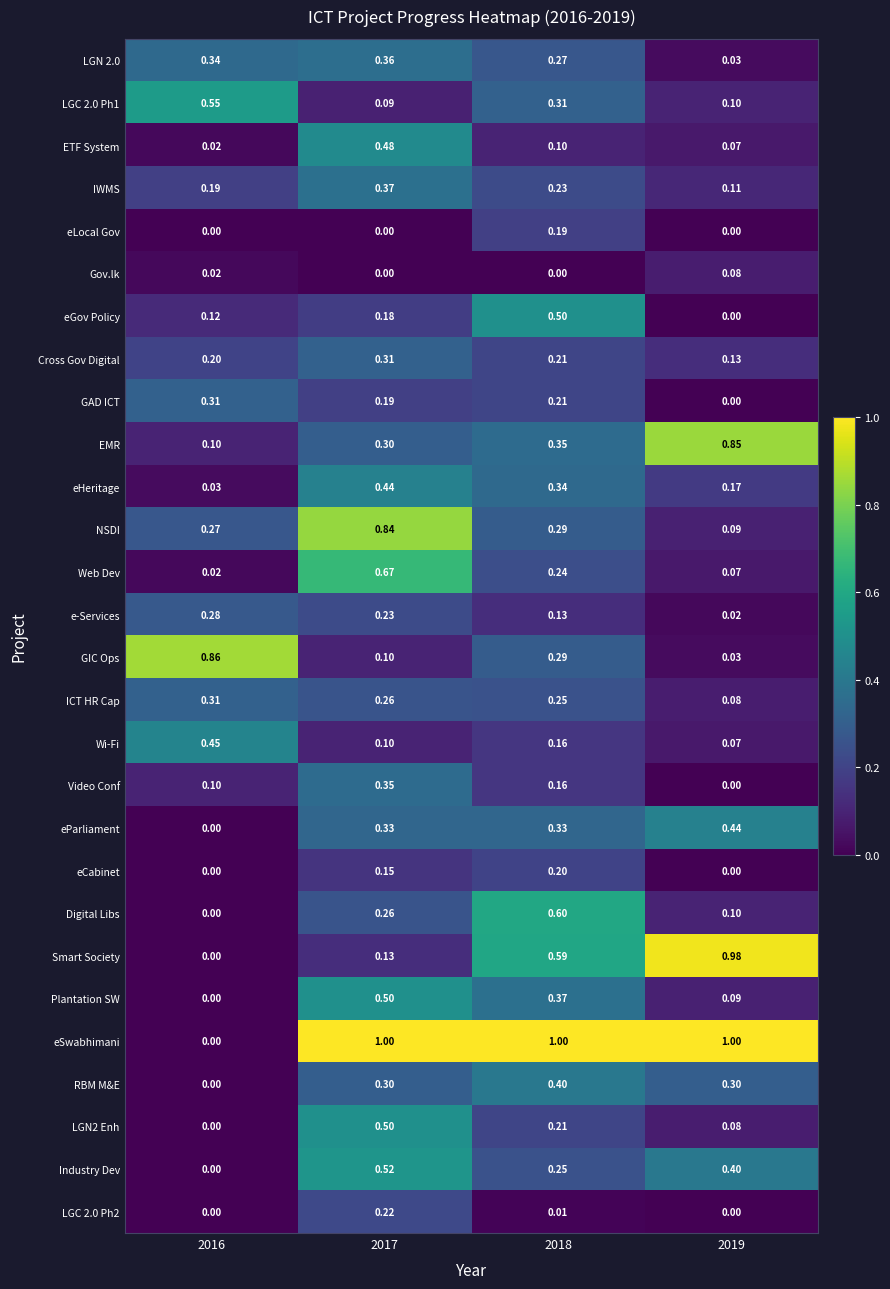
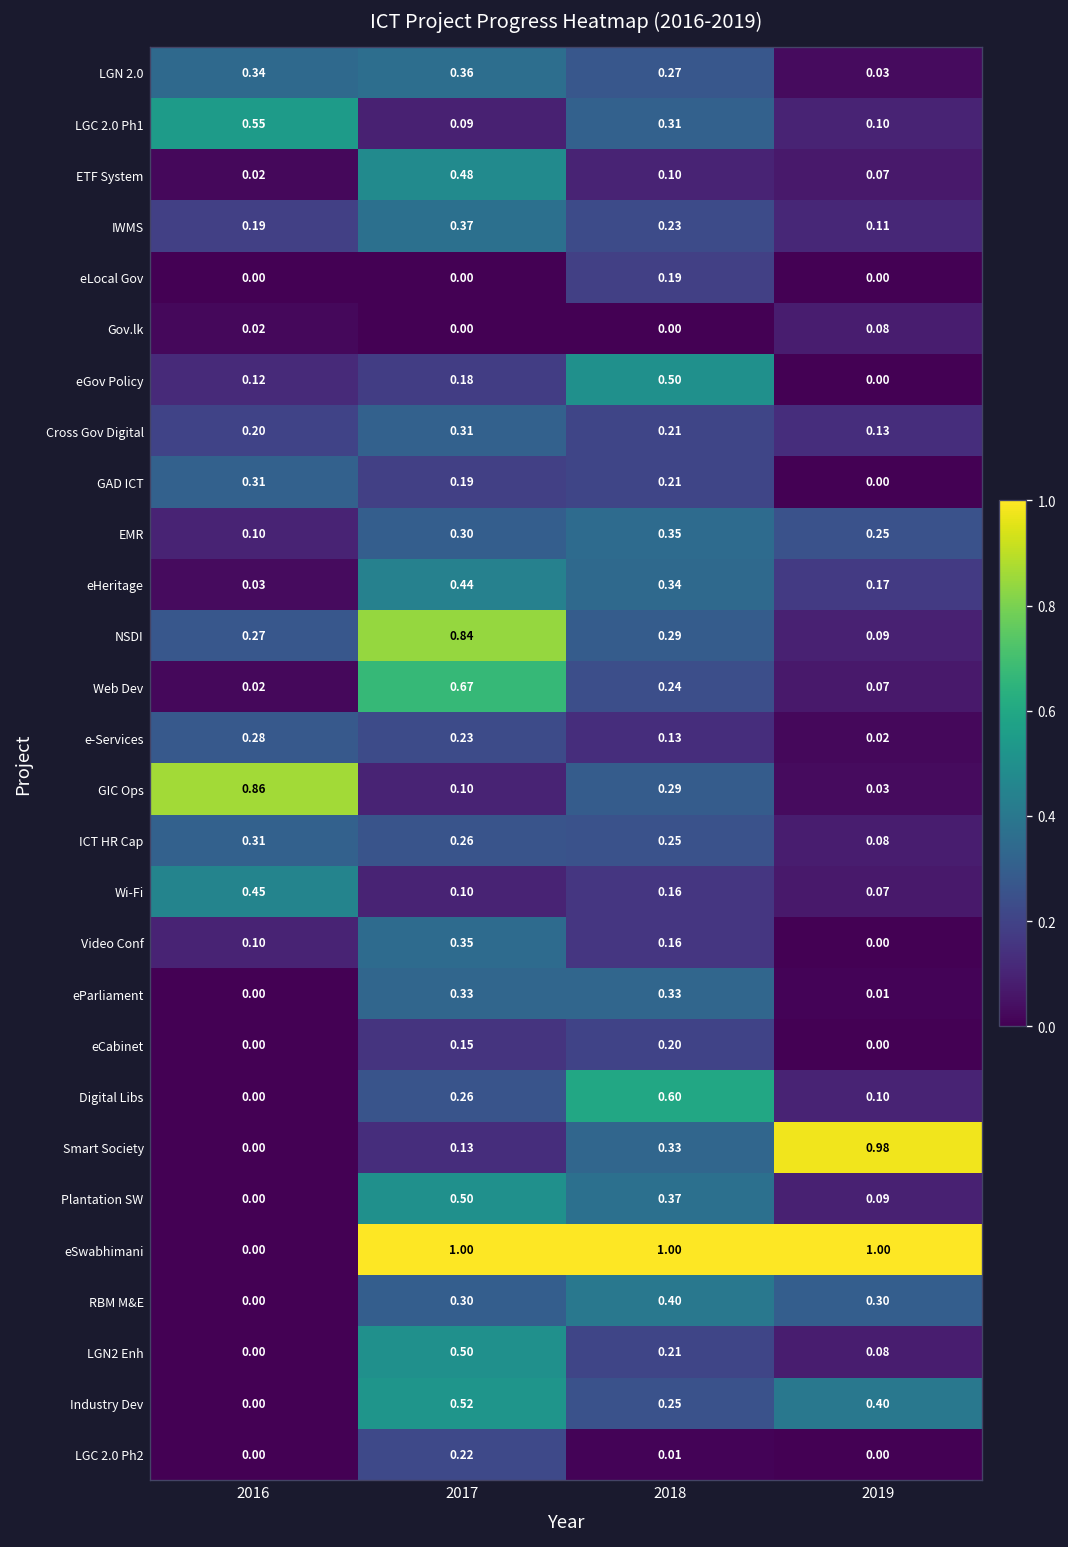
EMR, 2019: 0.85 -> 0.25
eParliament, 2019: 0.44 -> 0.01
Smart Society, 2018: 0.59 -> 0.33
